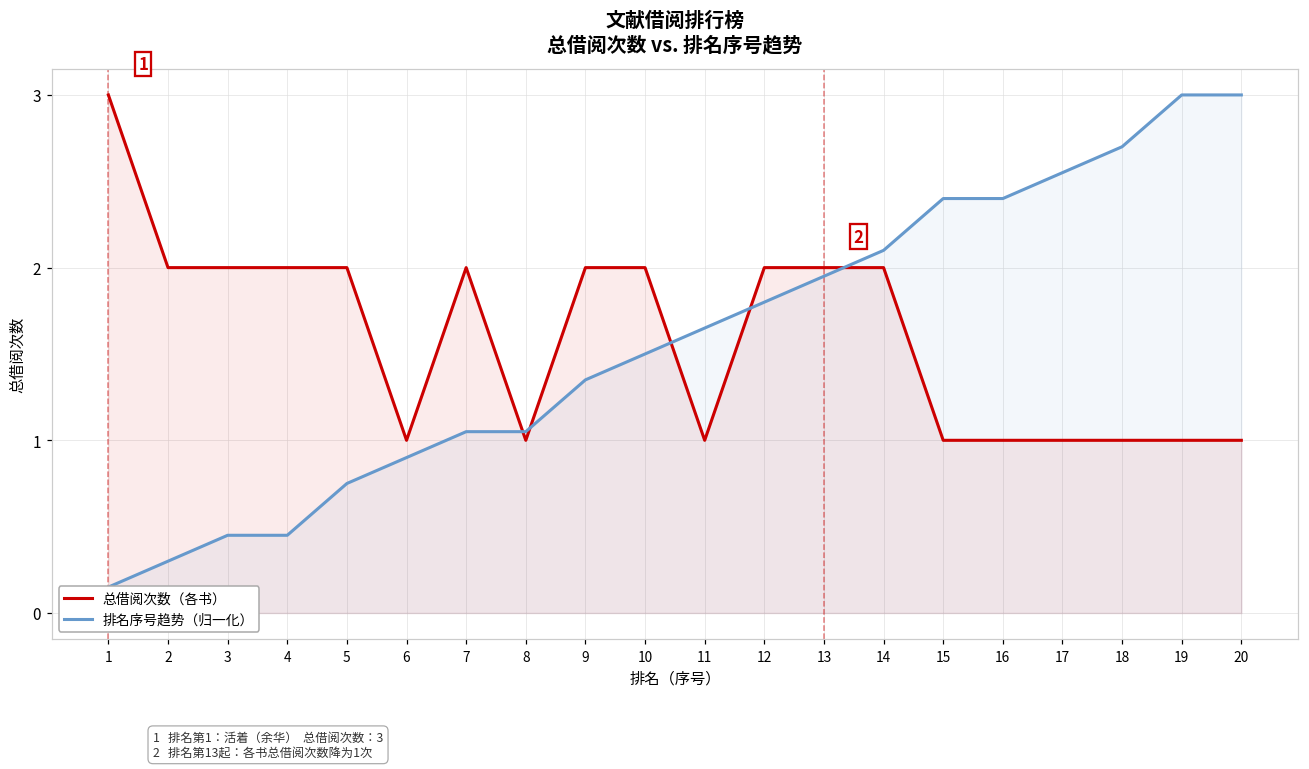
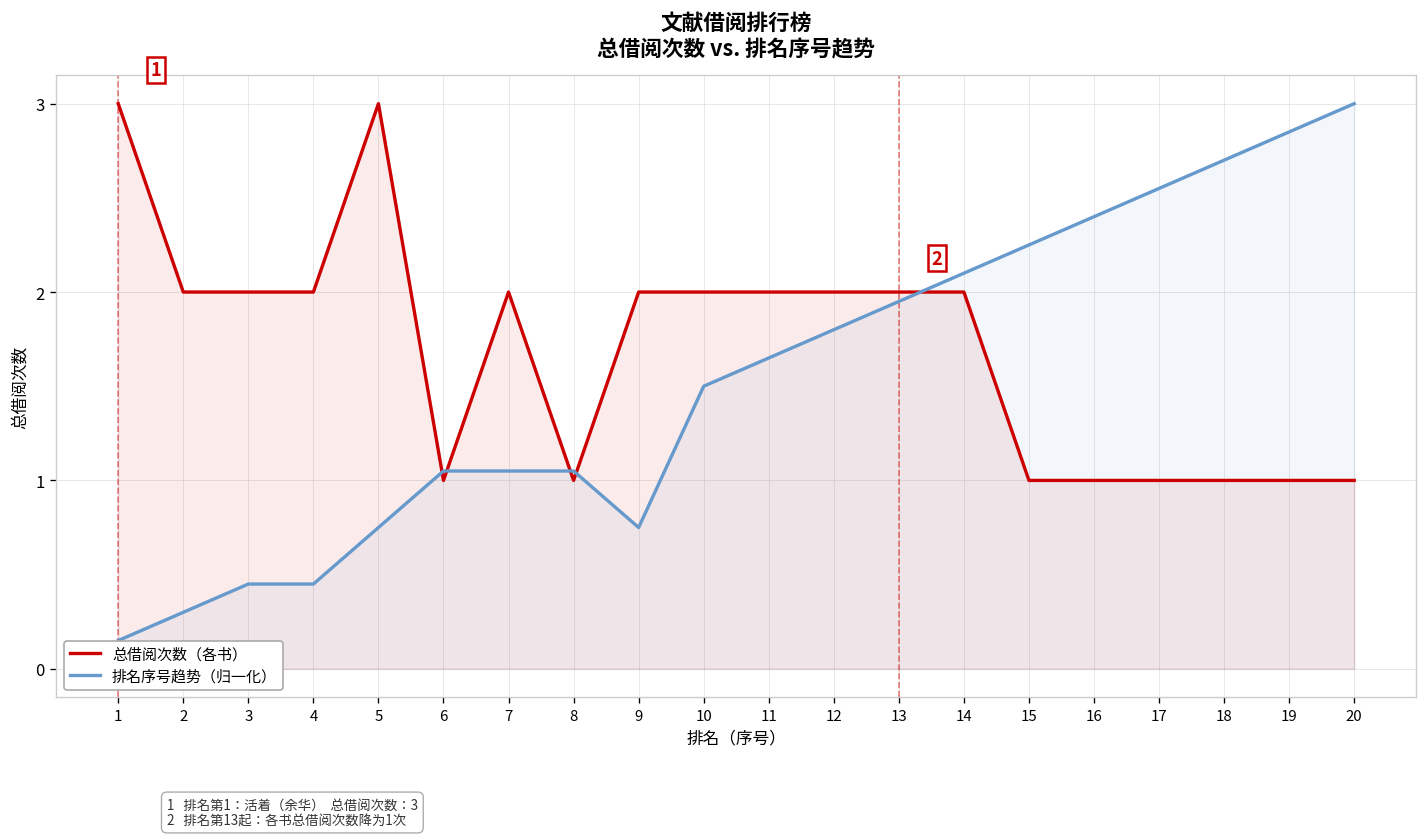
总借阅次数（各书）, 5: 2 -> 3
排名序号趋势（归一化）, 6: 0.90 -> 1.05
排名序号趋势（归一化）, 9: 1.35 -> 0.75
总借阅次数（各书）, 11: 1 -> 2
排名序号趋势（归一化）, 15: 2.40 -> 2.25
排名序号趋势（归一化）, 19: 3.00 -> 2.85
